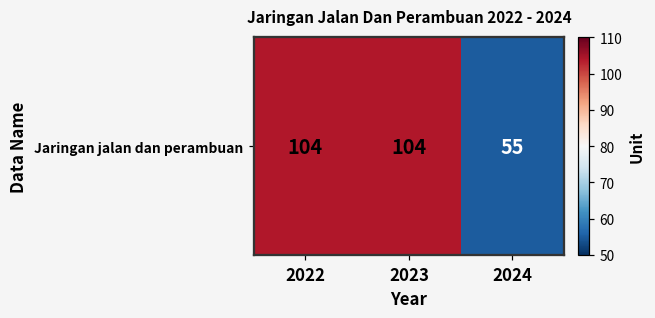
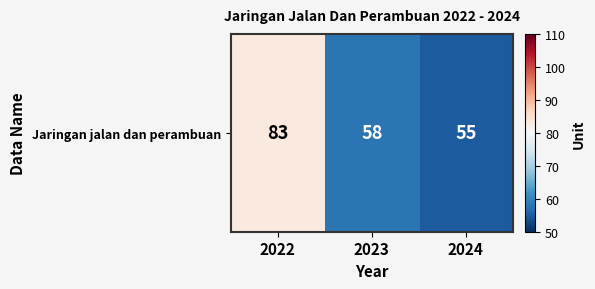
Jaringan jalan dan perambuan, 2022: 104 -> 83
Jaringan jalan dan perambuan, 2023: 104 -> 58
